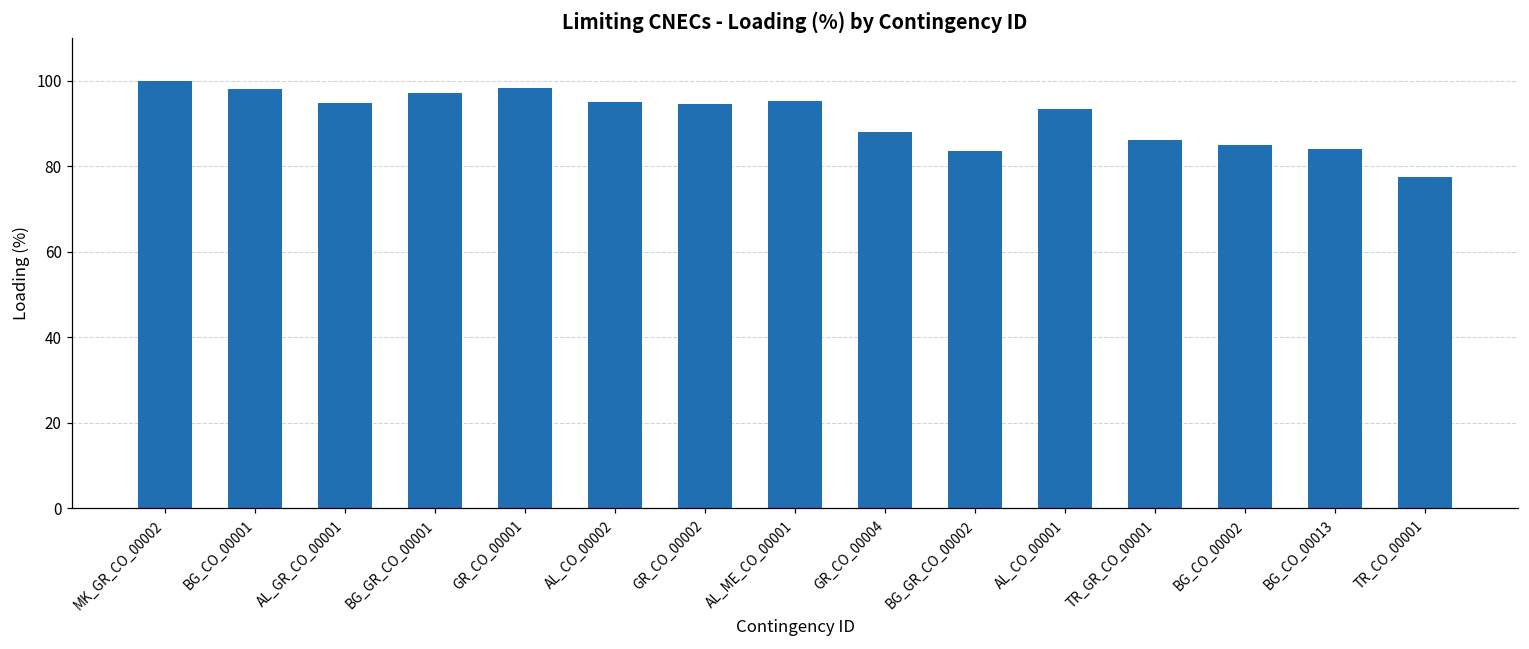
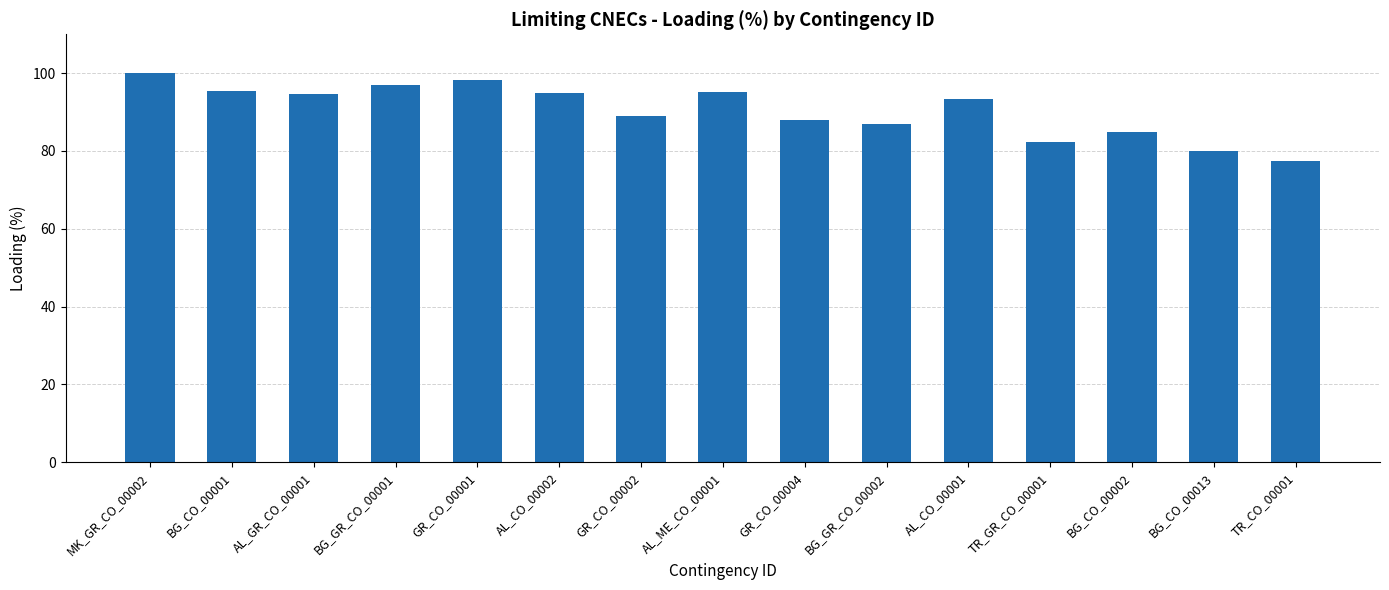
BG_CO_00001: 98 -> 95
GR_CO_00002: 95 -> 89
BG_GR_CO_00002: 84 -> 87
TR_GR_CO_00001: 86 -> 82
BG_CO_00013: 84 -> 80
